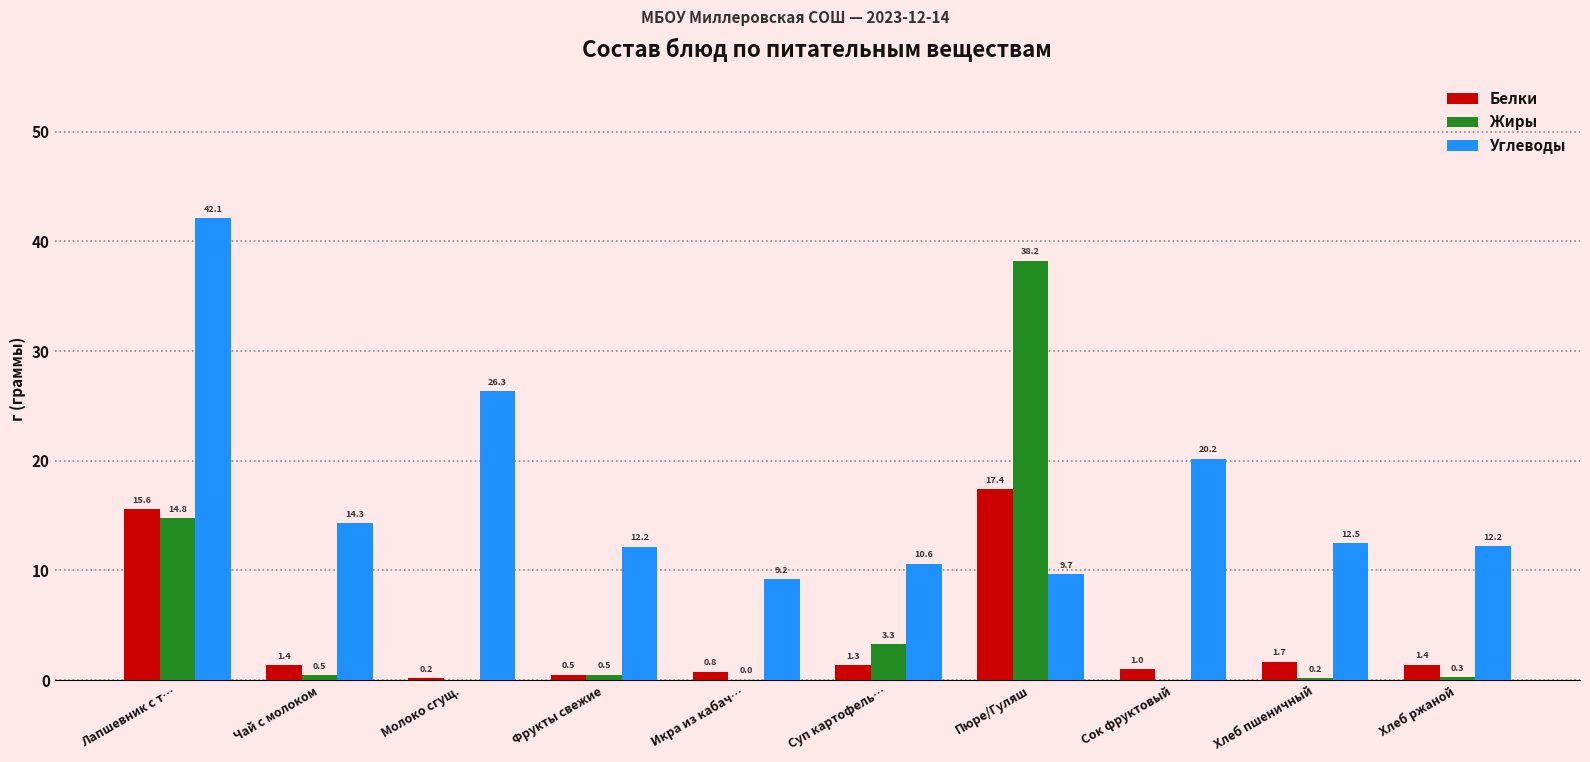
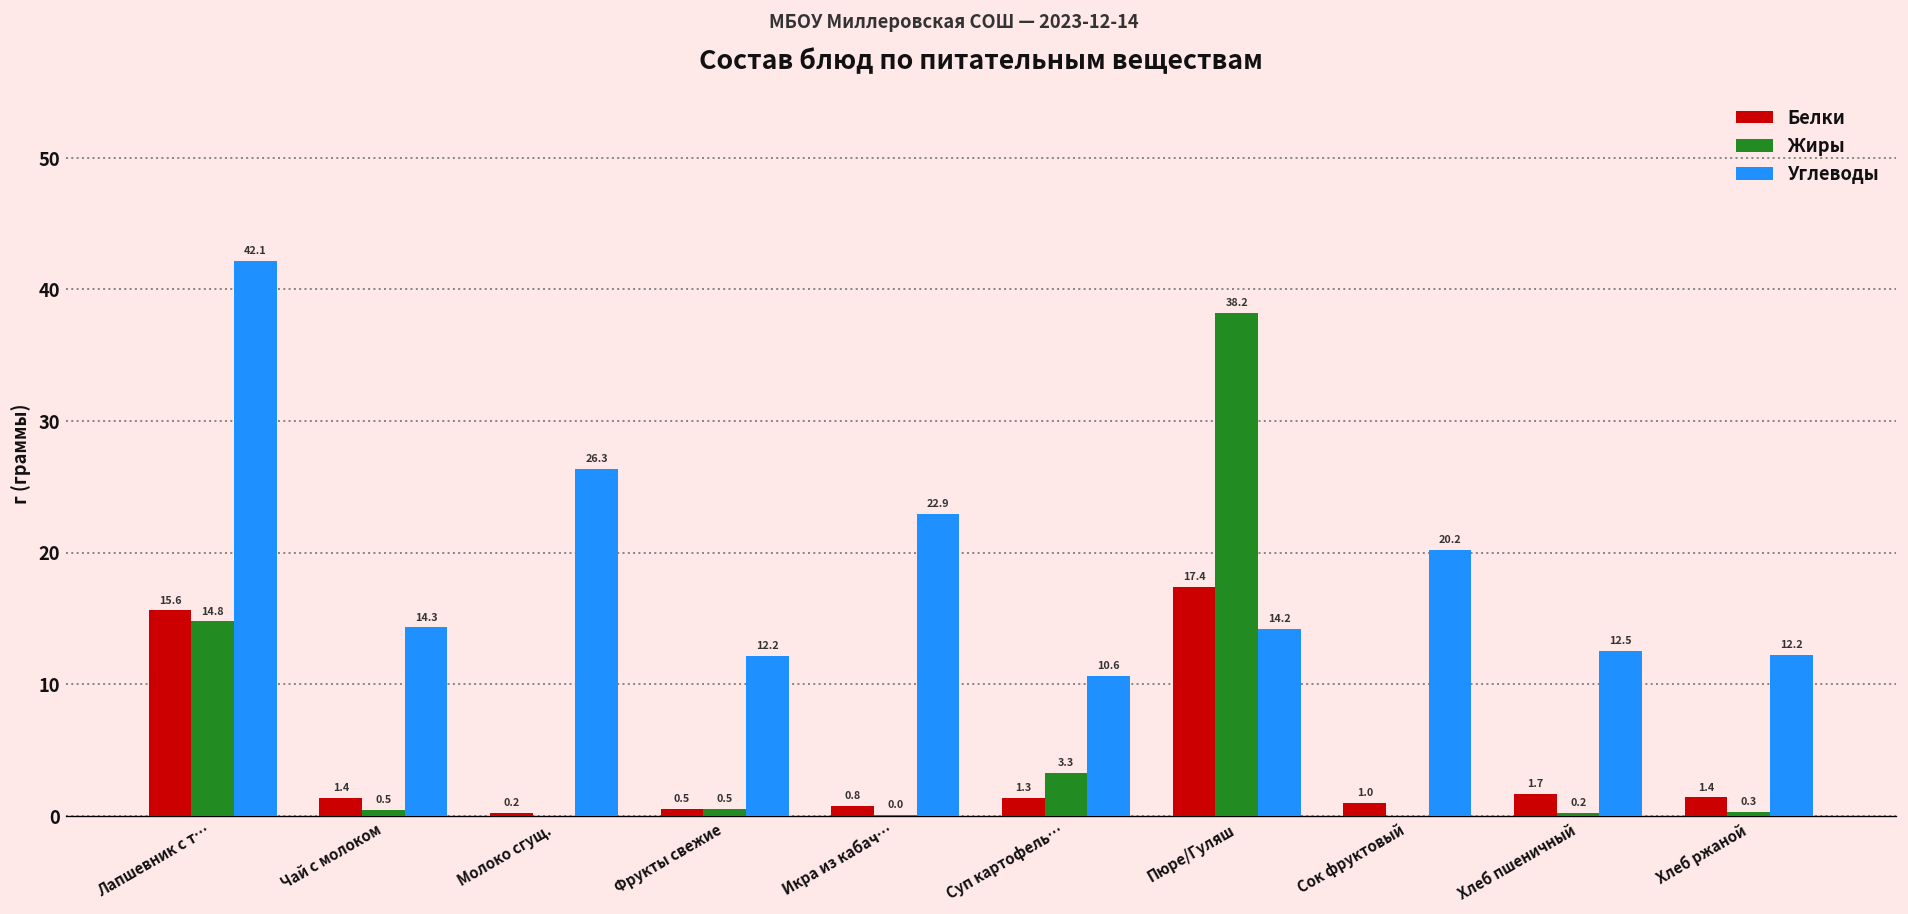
Углеводы, Икра из кабач…: 9.2 -> 22.9
Углеводы, Пюре/Гуляш: 9.7 -> 14.2
